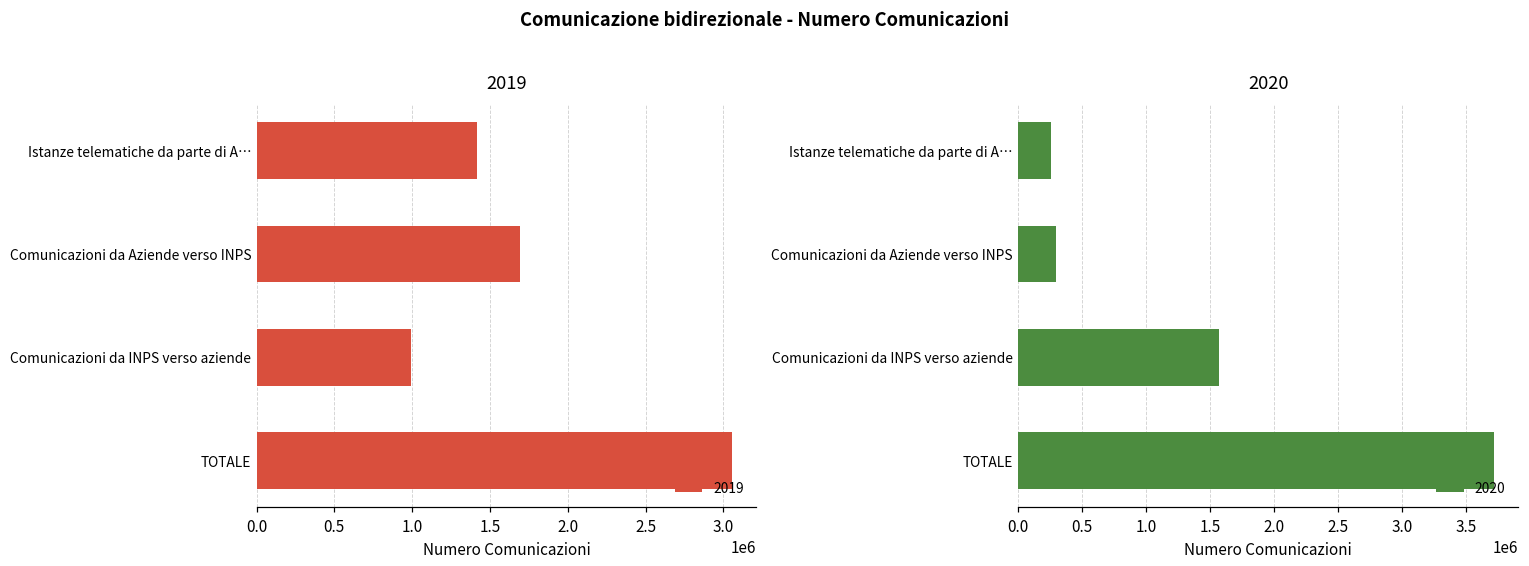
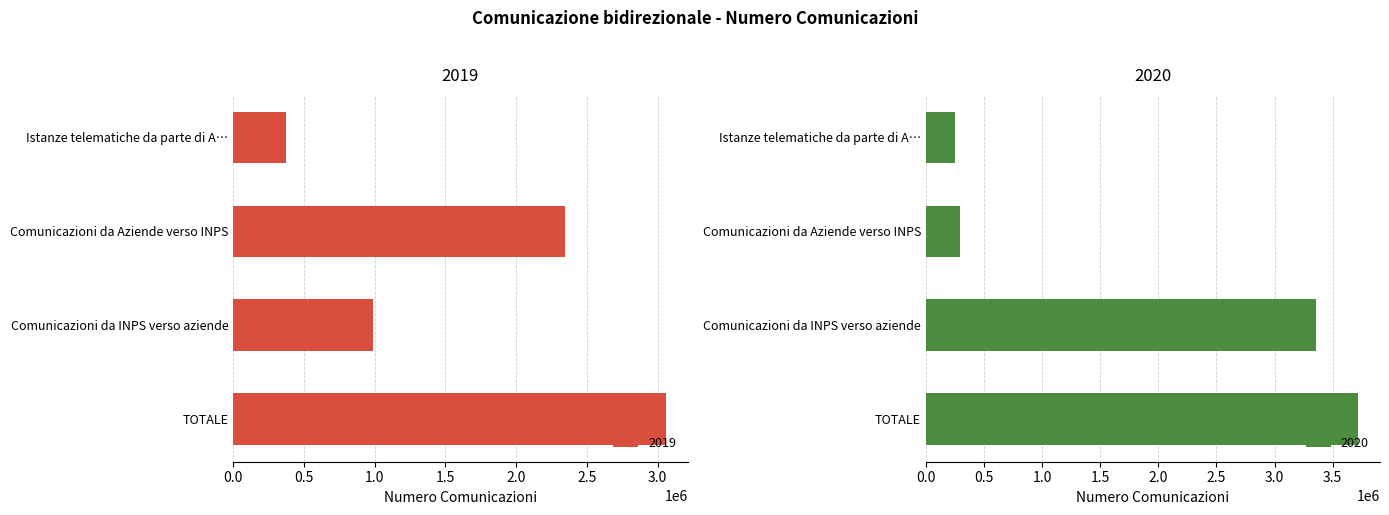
2019, Istanze telematiche da parte di A…: 1420000 -> 370000
2019, Comunicazioni da Aziende verso INPS: 1700000 -> 2350000
2020, Comunicazioni da INPS verso aziende: 1570000 -> 3360000
